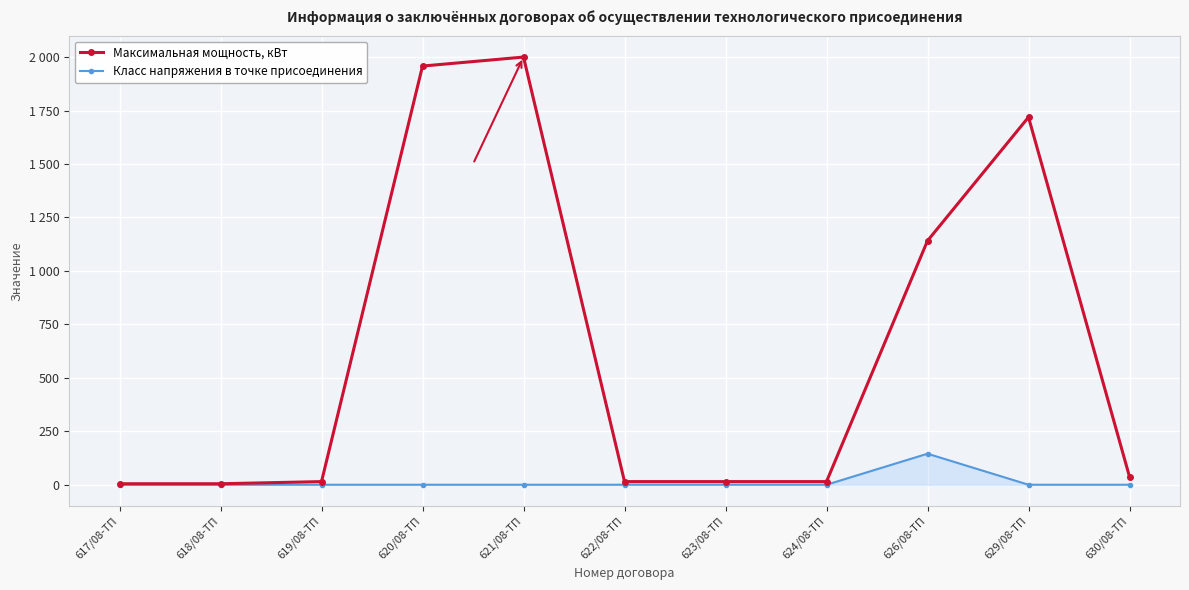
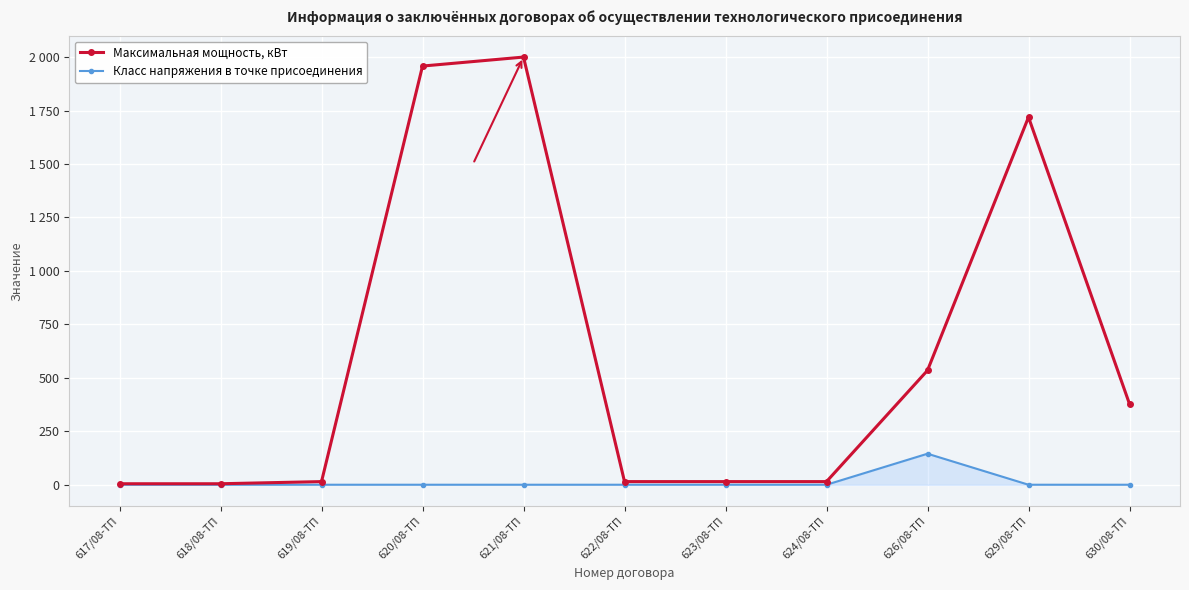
Максимальная мощность, кВт, 626/08-ТП: 1140 -> 540
Максимальная мощность, кВт, 630/08-ТП: 40 -> 380
